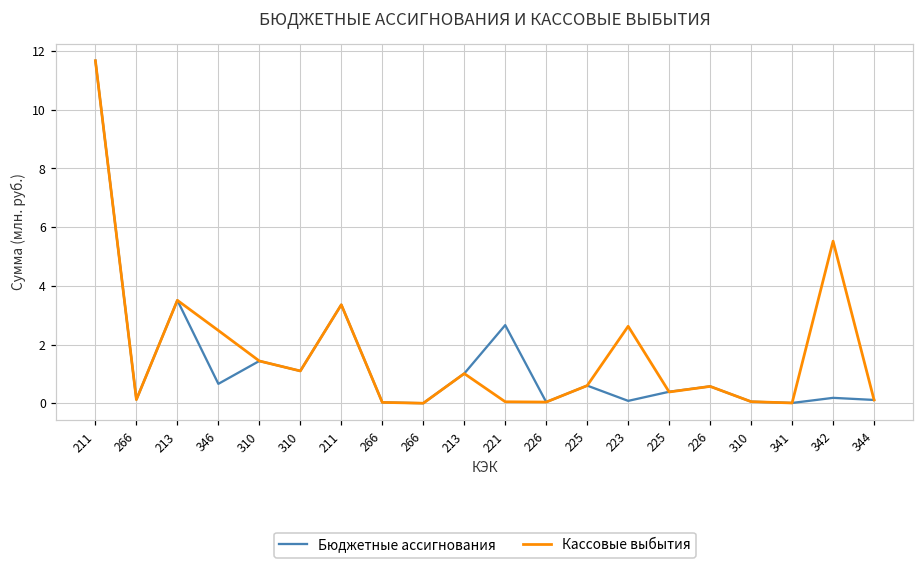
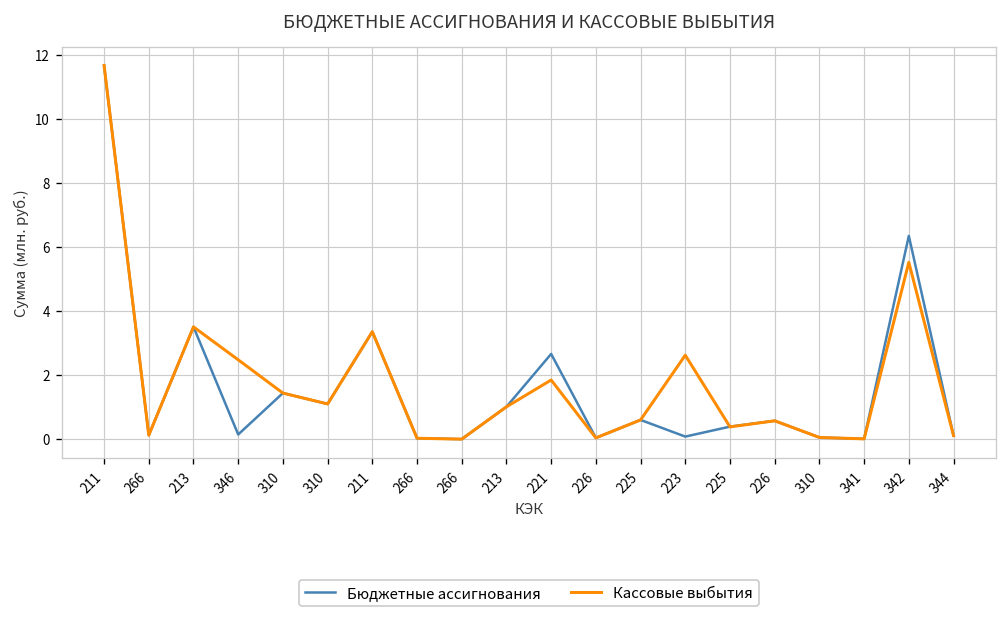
Бюджетные ассигнования, 346: 0.7 -> 0.1
Кассовые выбытия, 221: 0.0 -> 1.8
Бюджетные ассигнования, 342: 0.2 -> 6.3
